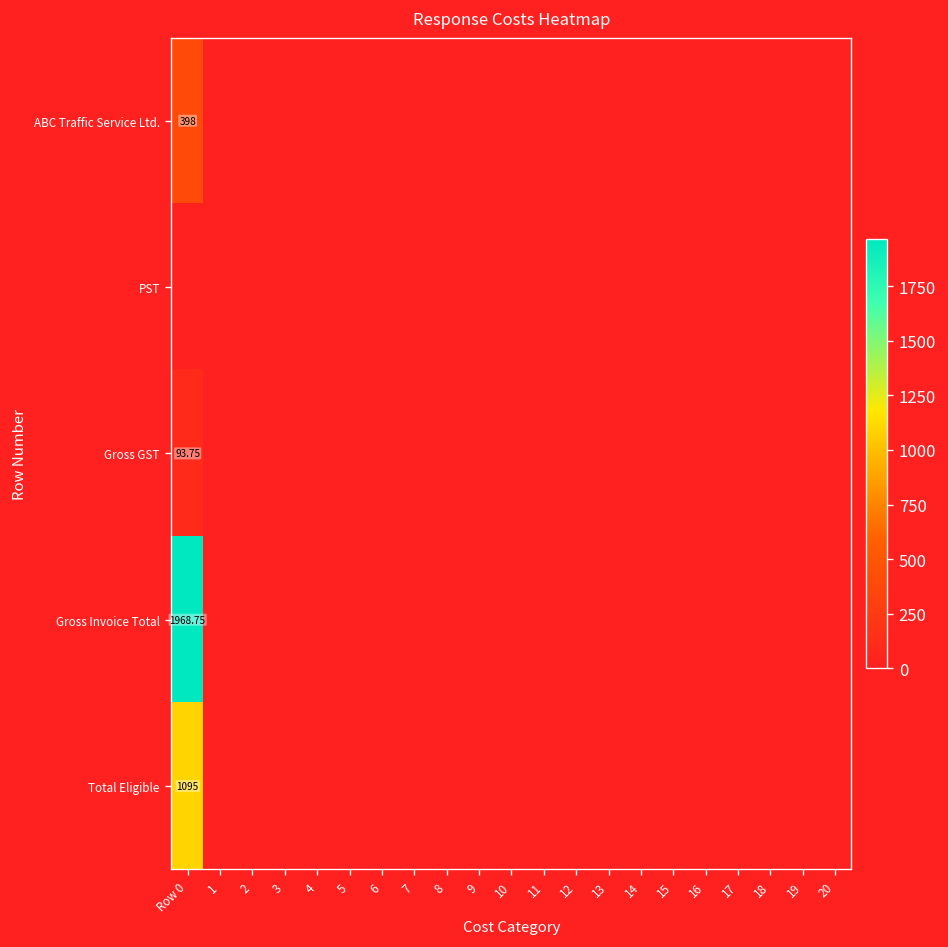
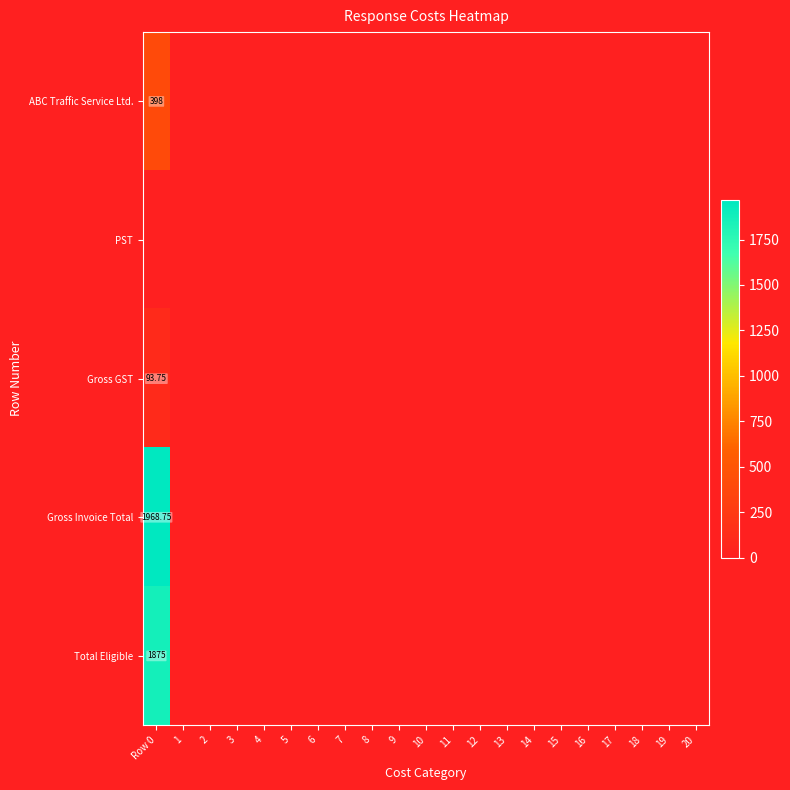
Total Eligible, Row 0: 1095 -> 1875
